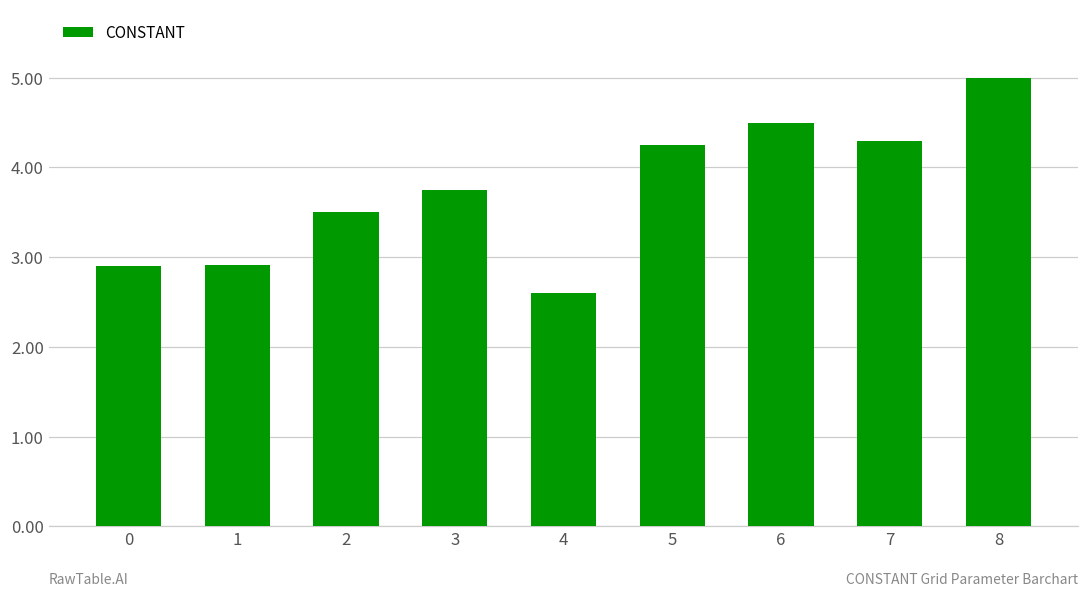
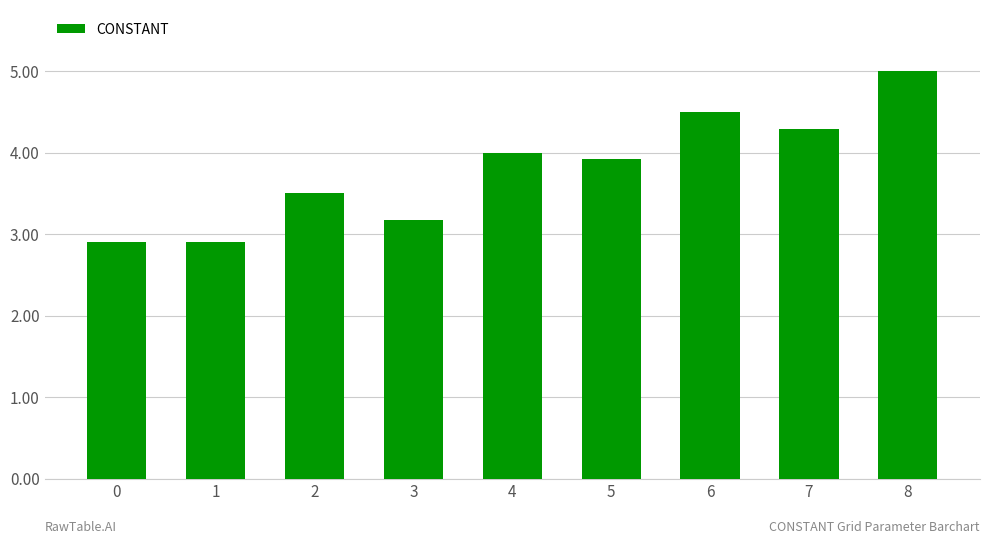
3: 3.8 -> 3.2
4: 2.6 -> 4.0
5: 4.3 -> 3.9
